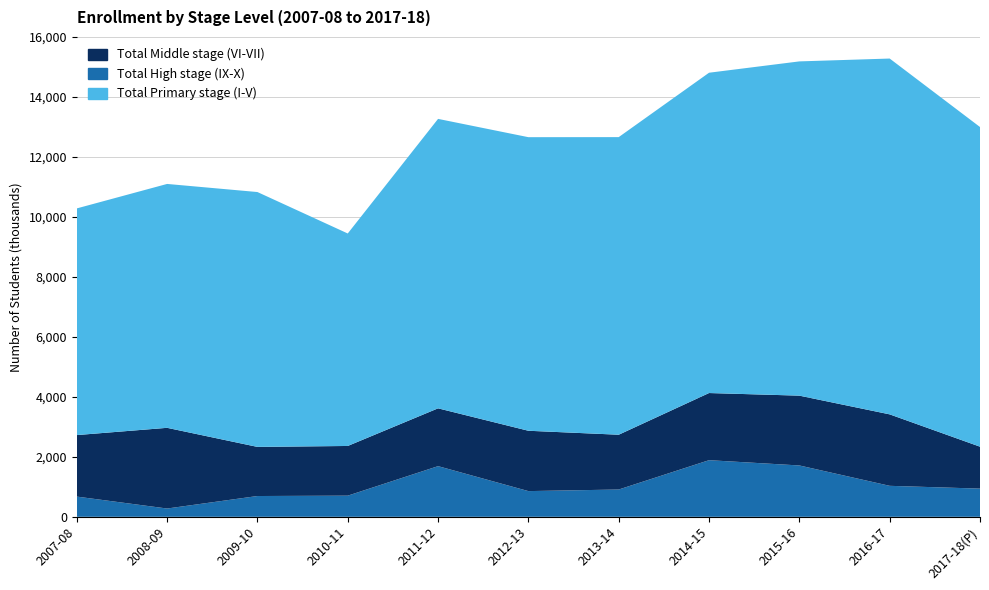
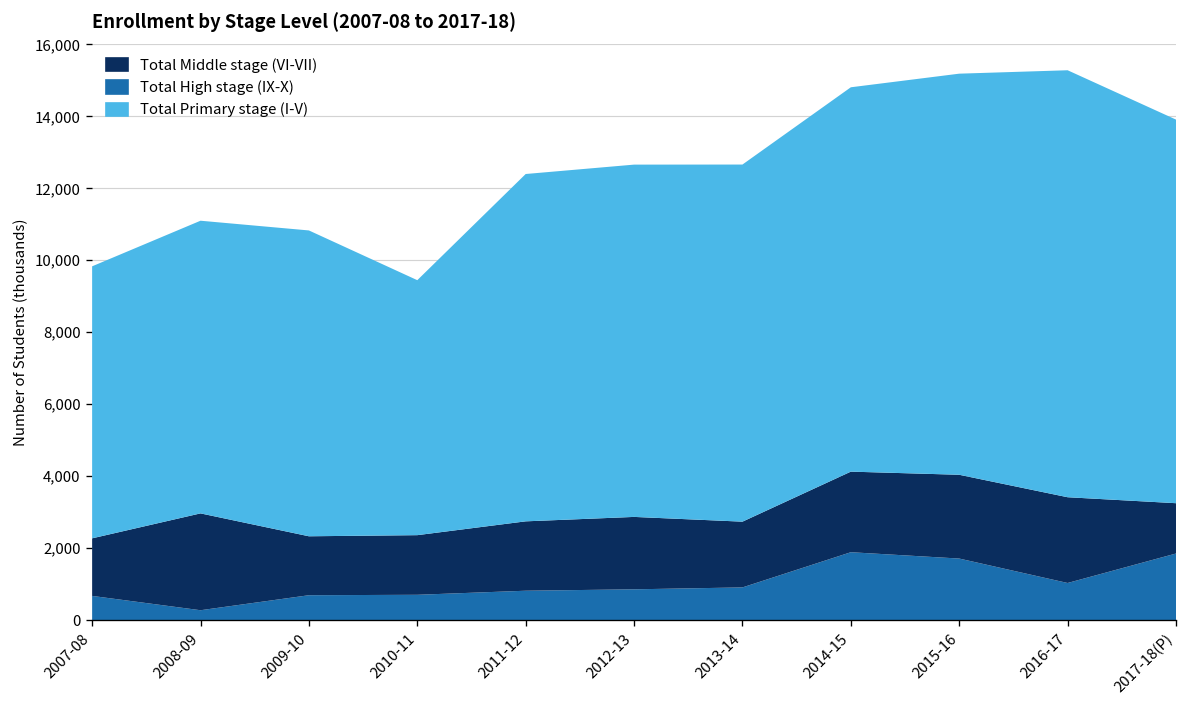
Total Middle stage (VI-VII), 2007-08: 2,100 -> 1,600
Total High stage (IX-X), 2011-12: 1,700 -> 800
Total High stage (IX-X), 2017-18(P): 900 -> 1,900
